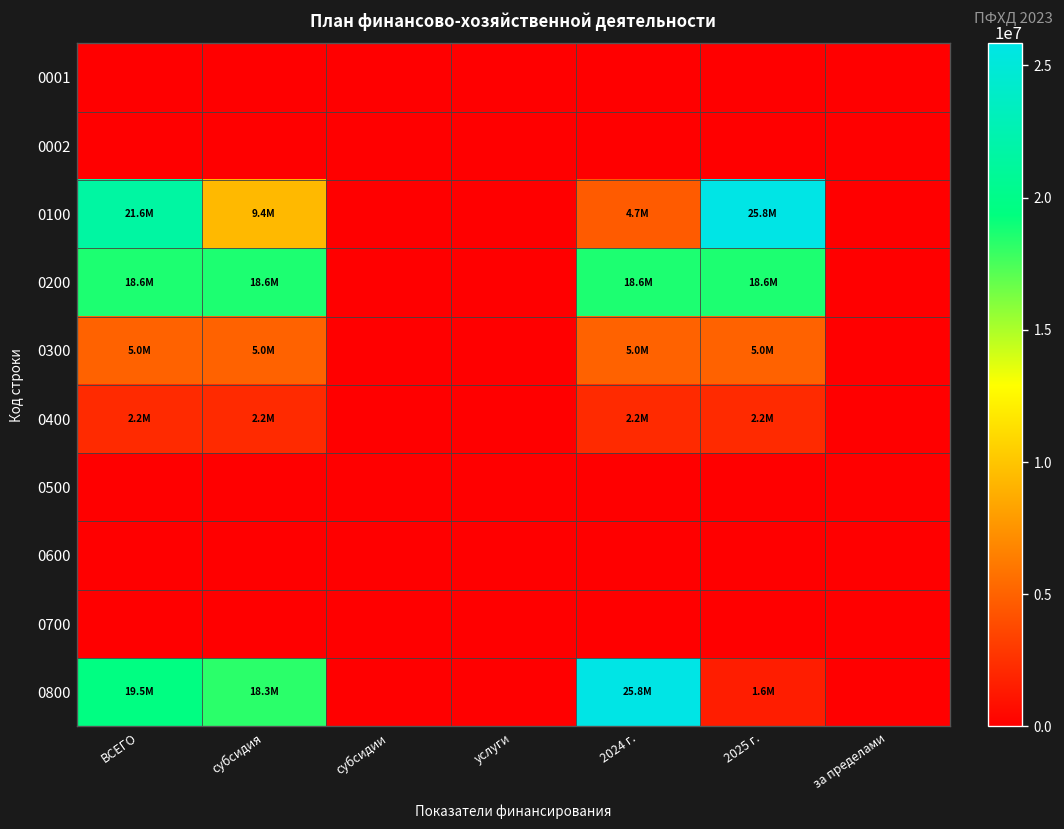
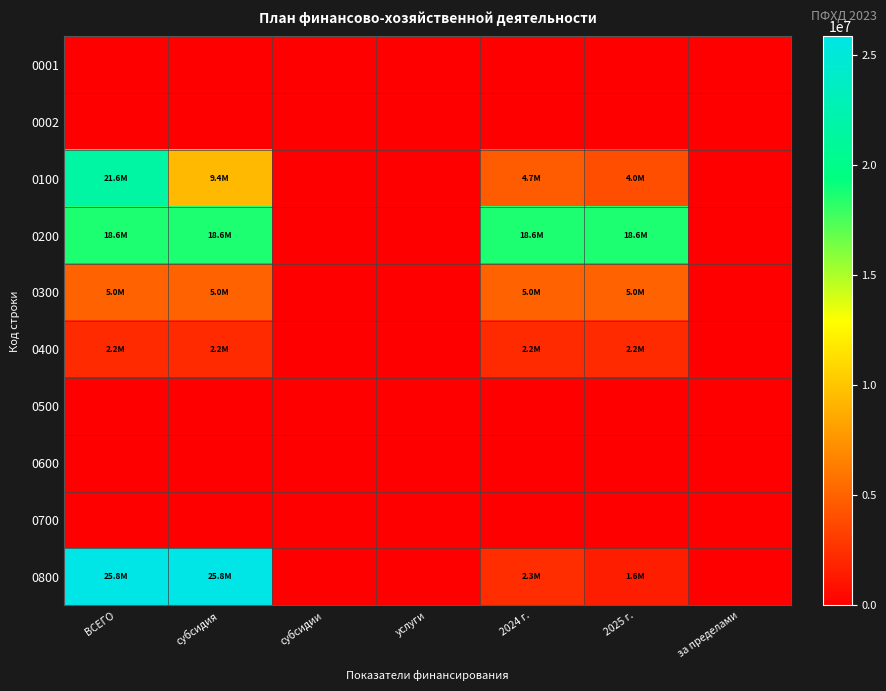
0100, 2025 г.: 25.8M -> 4.0M
0800, ВСЕГО: 19.5M -> 25.8M
0800, субсидия: 18.3M -> 25.8M
0800, 2024 г.: 25.8M -> 2.3M
